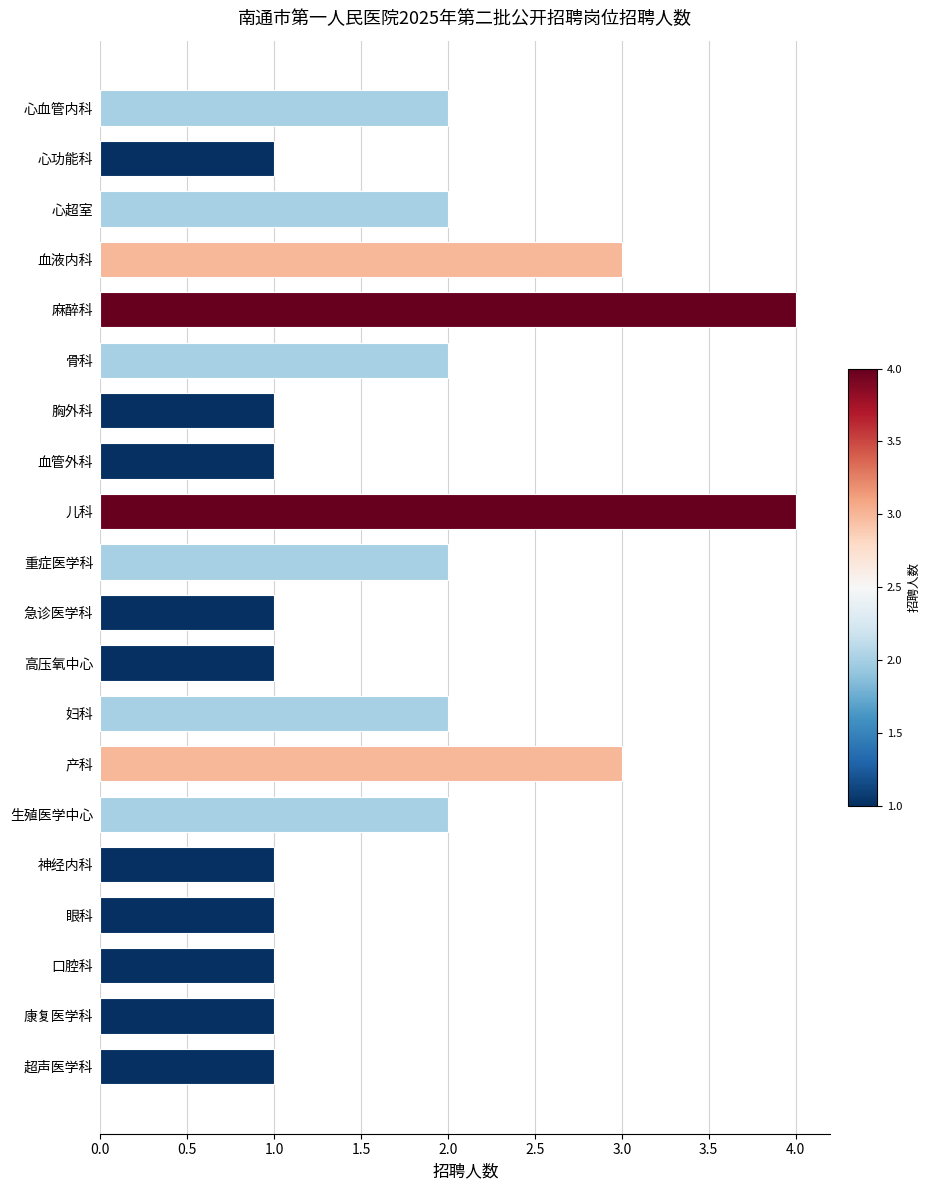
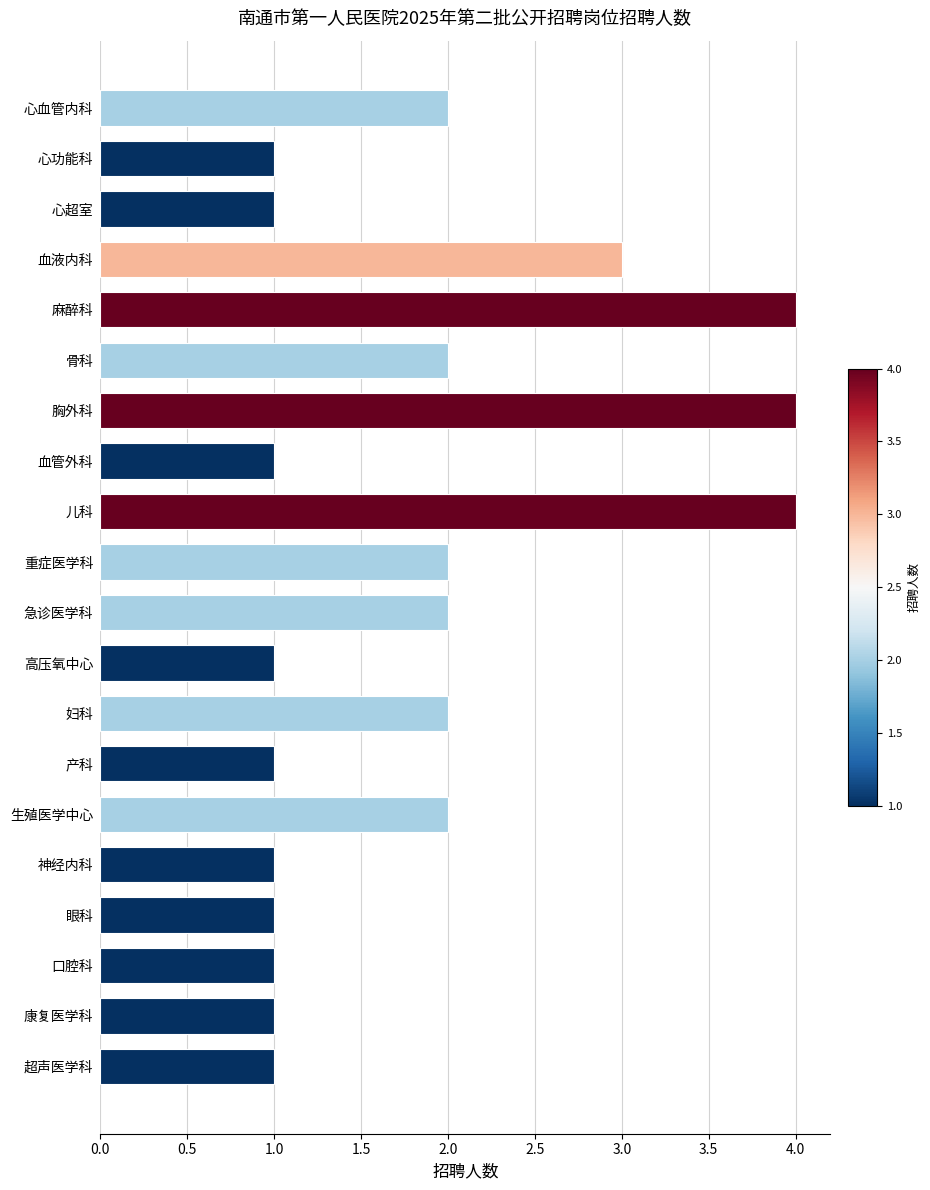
心超室: 2 -> 1
胸外科: 1 -> 4
急诊医学科: 1 -> 2
产科: 3 -> 1
